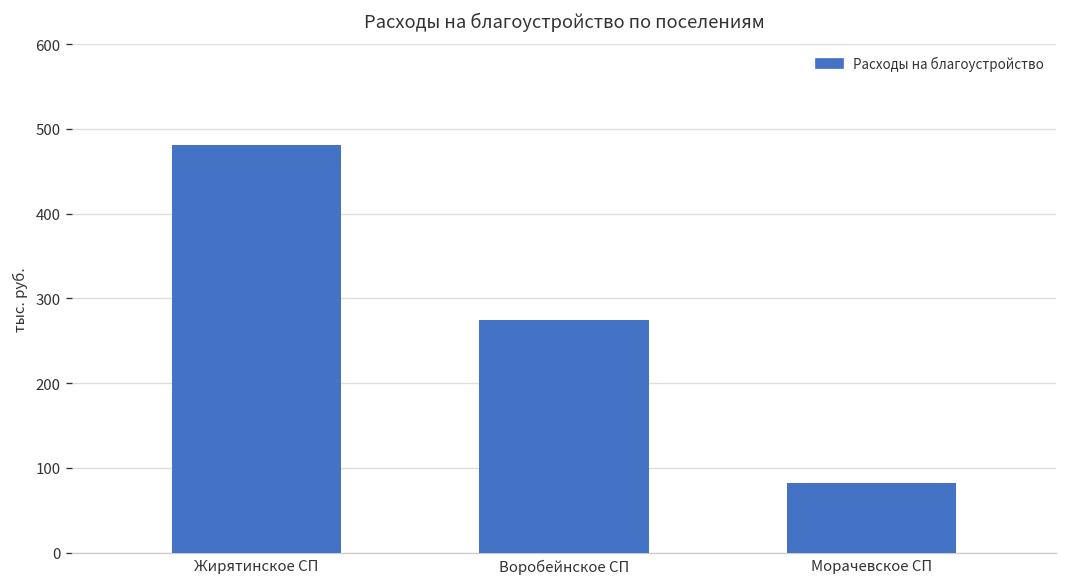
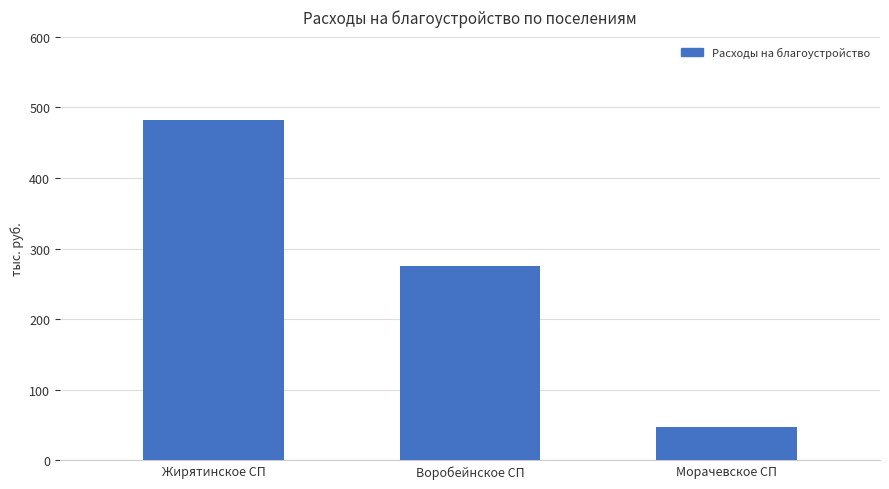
Морачевское СП: 80 -> 50
